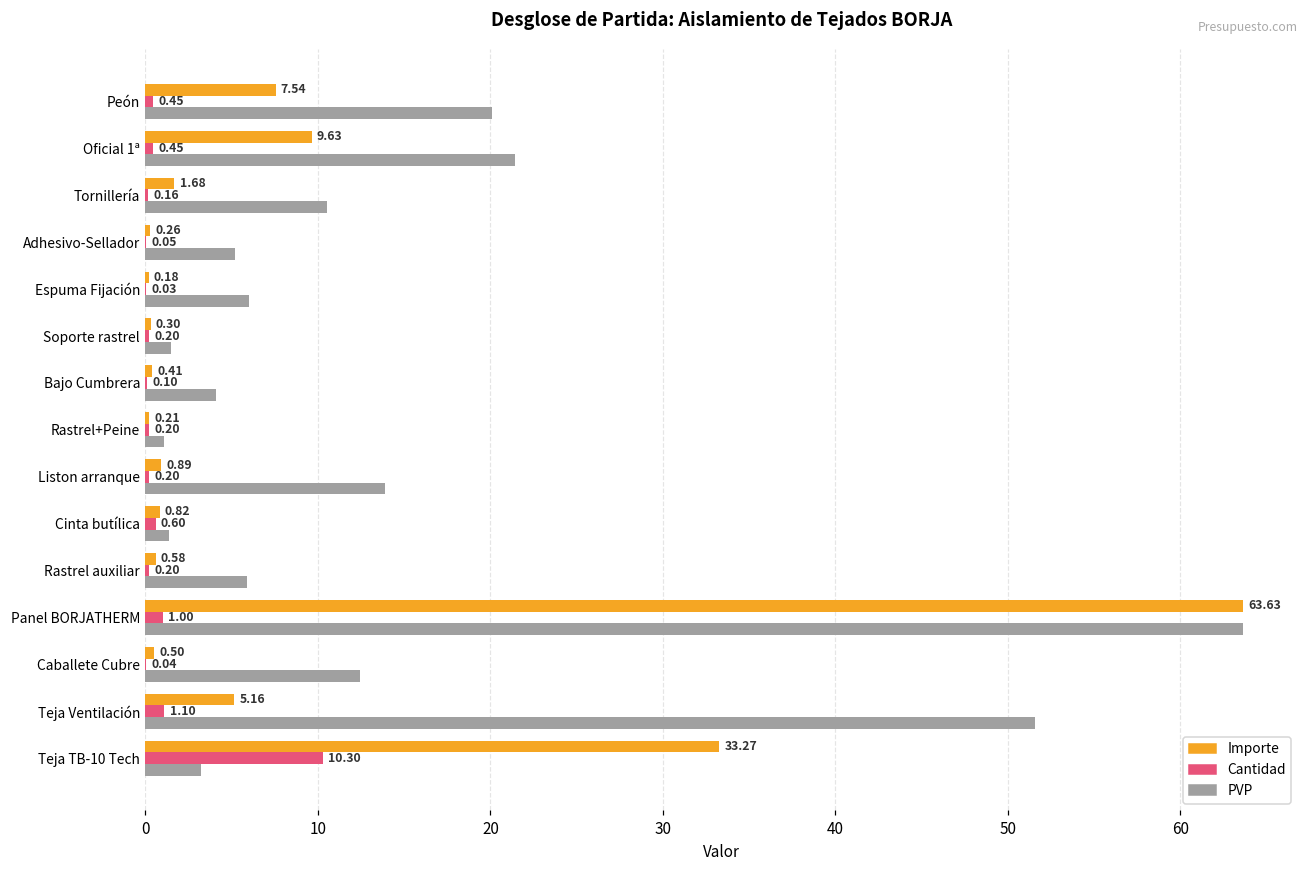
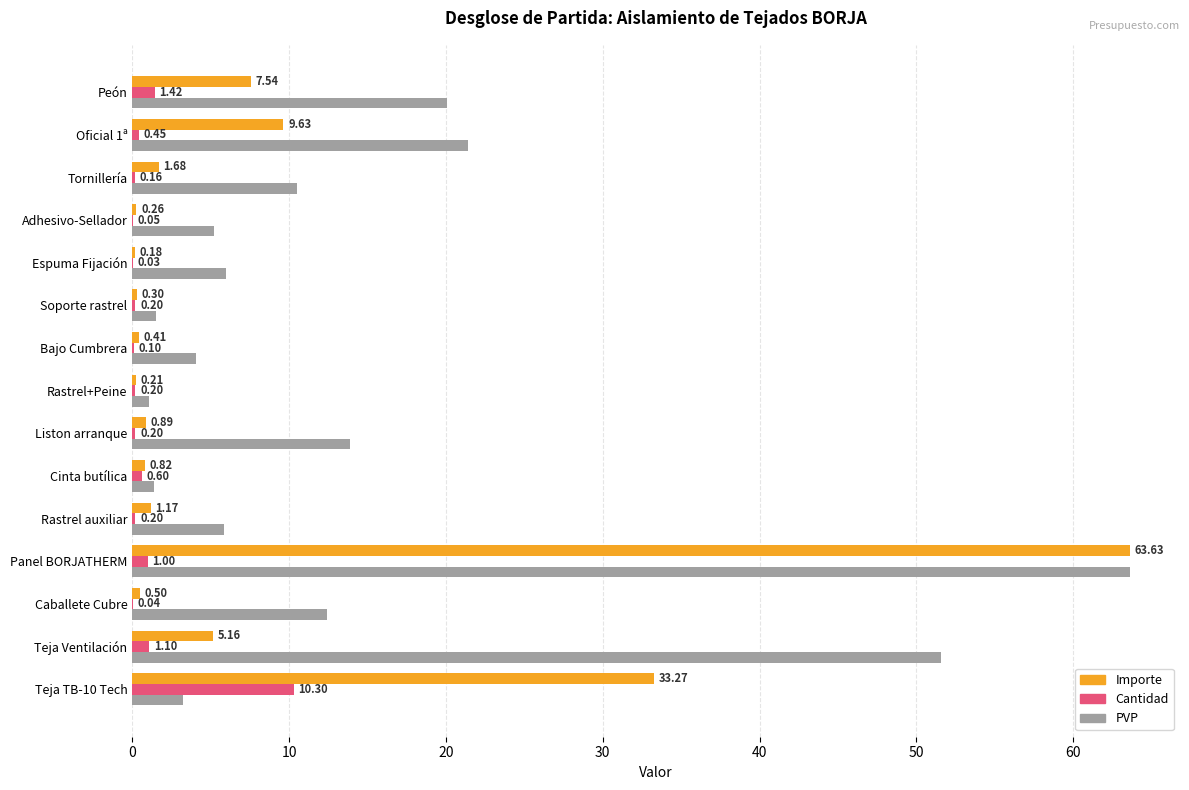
Cantidad, Peón: 0.45 -> 1.42
Importe, Rastrel auxiliar: 0.58 -> 1.17
